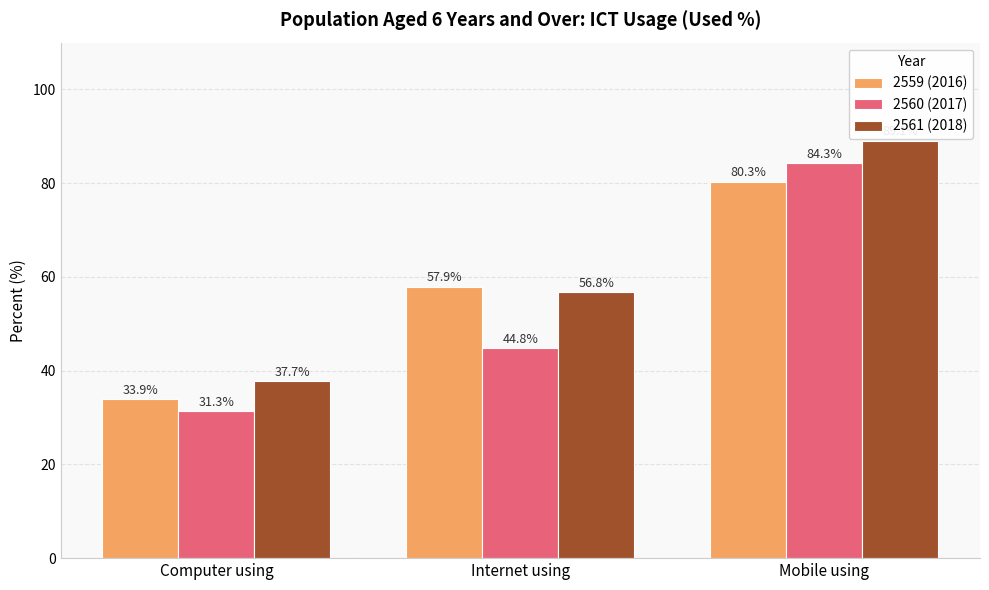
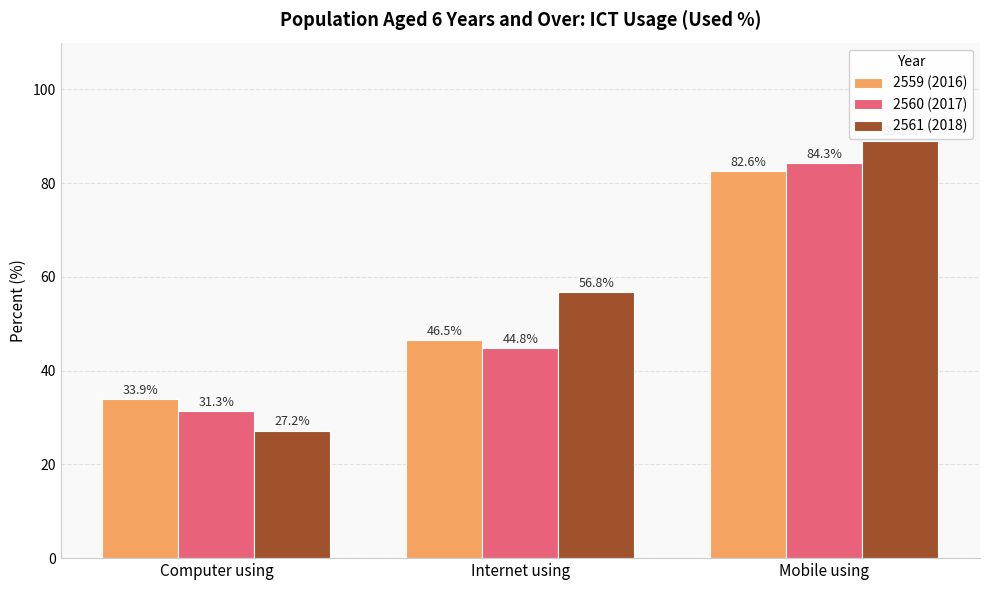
2561 (2018), Computer using: 37.7% -> 27.2%
2559 (2016), Internet using: 57.9% -> 46.5%
2559 (2016), Mobile using: 80.3% -> 82.6%
